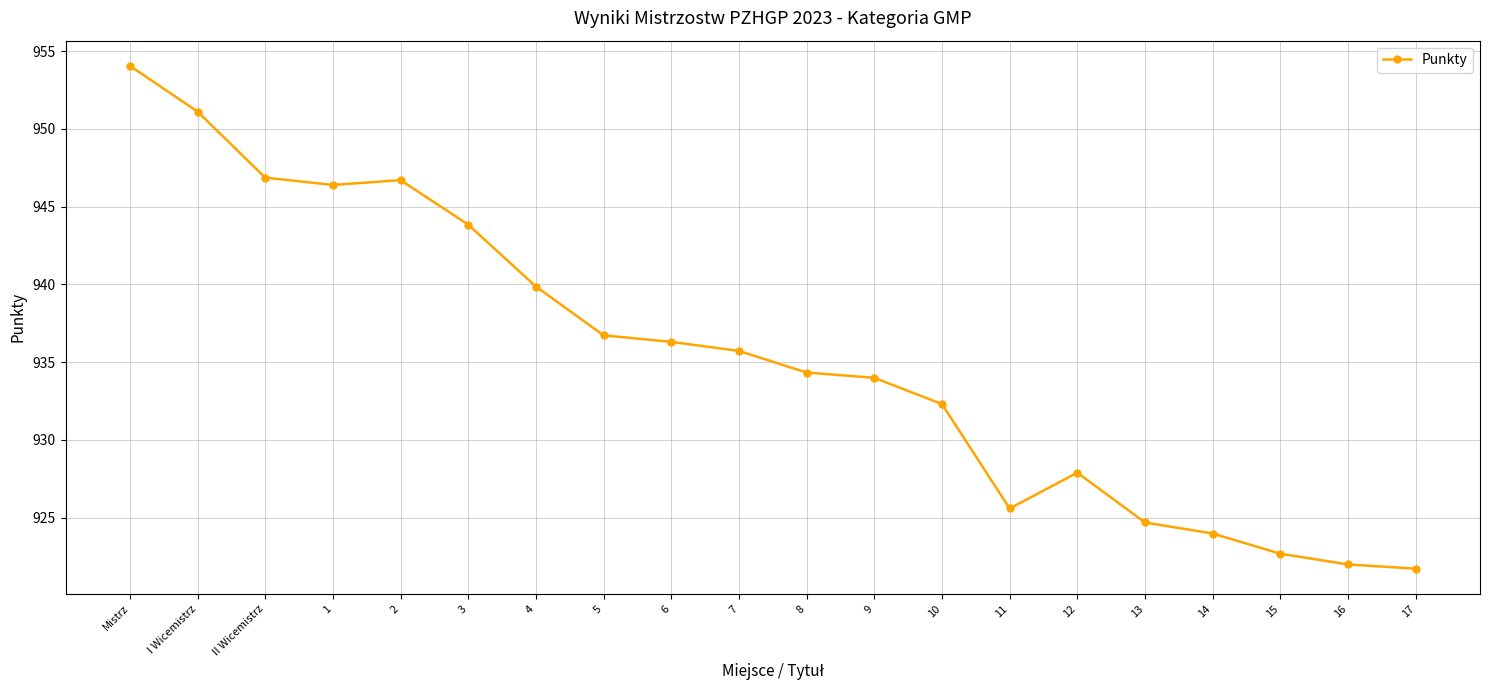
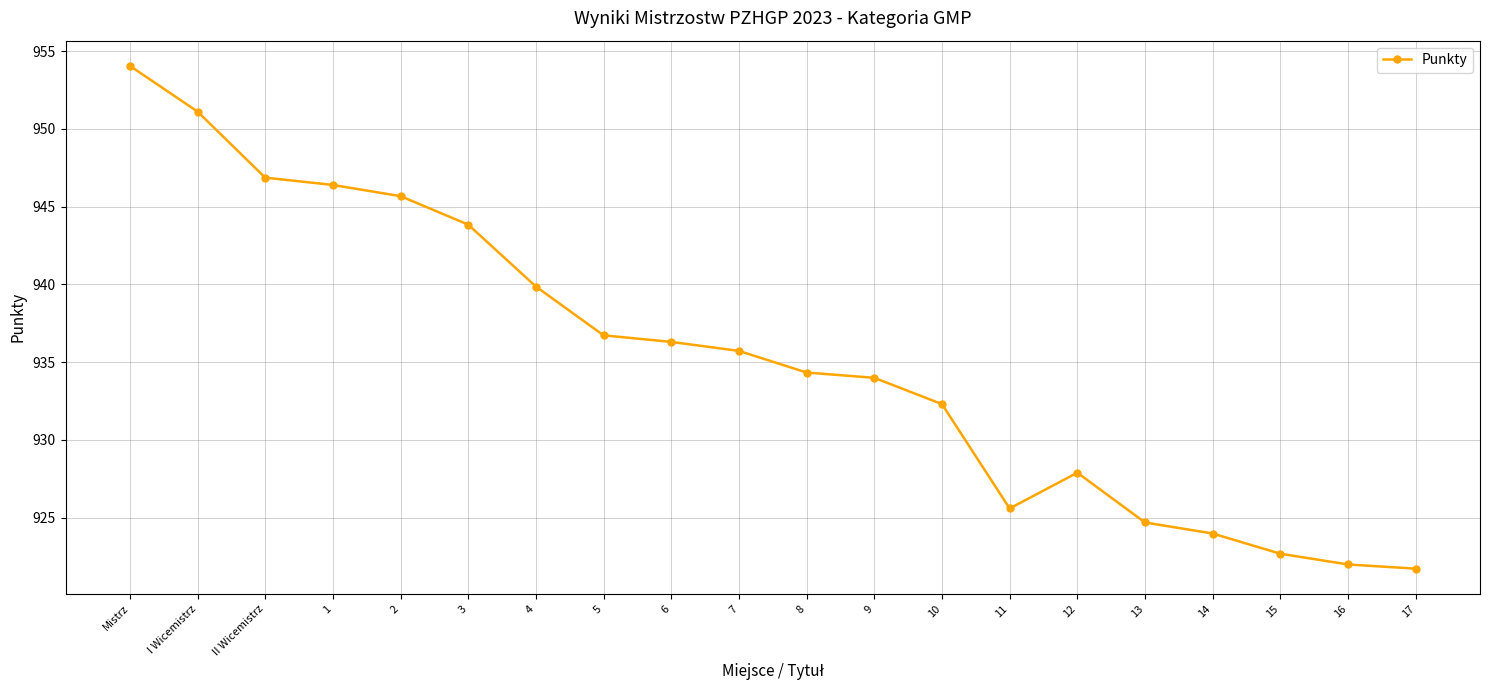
2: 946.7 -> 945.7
